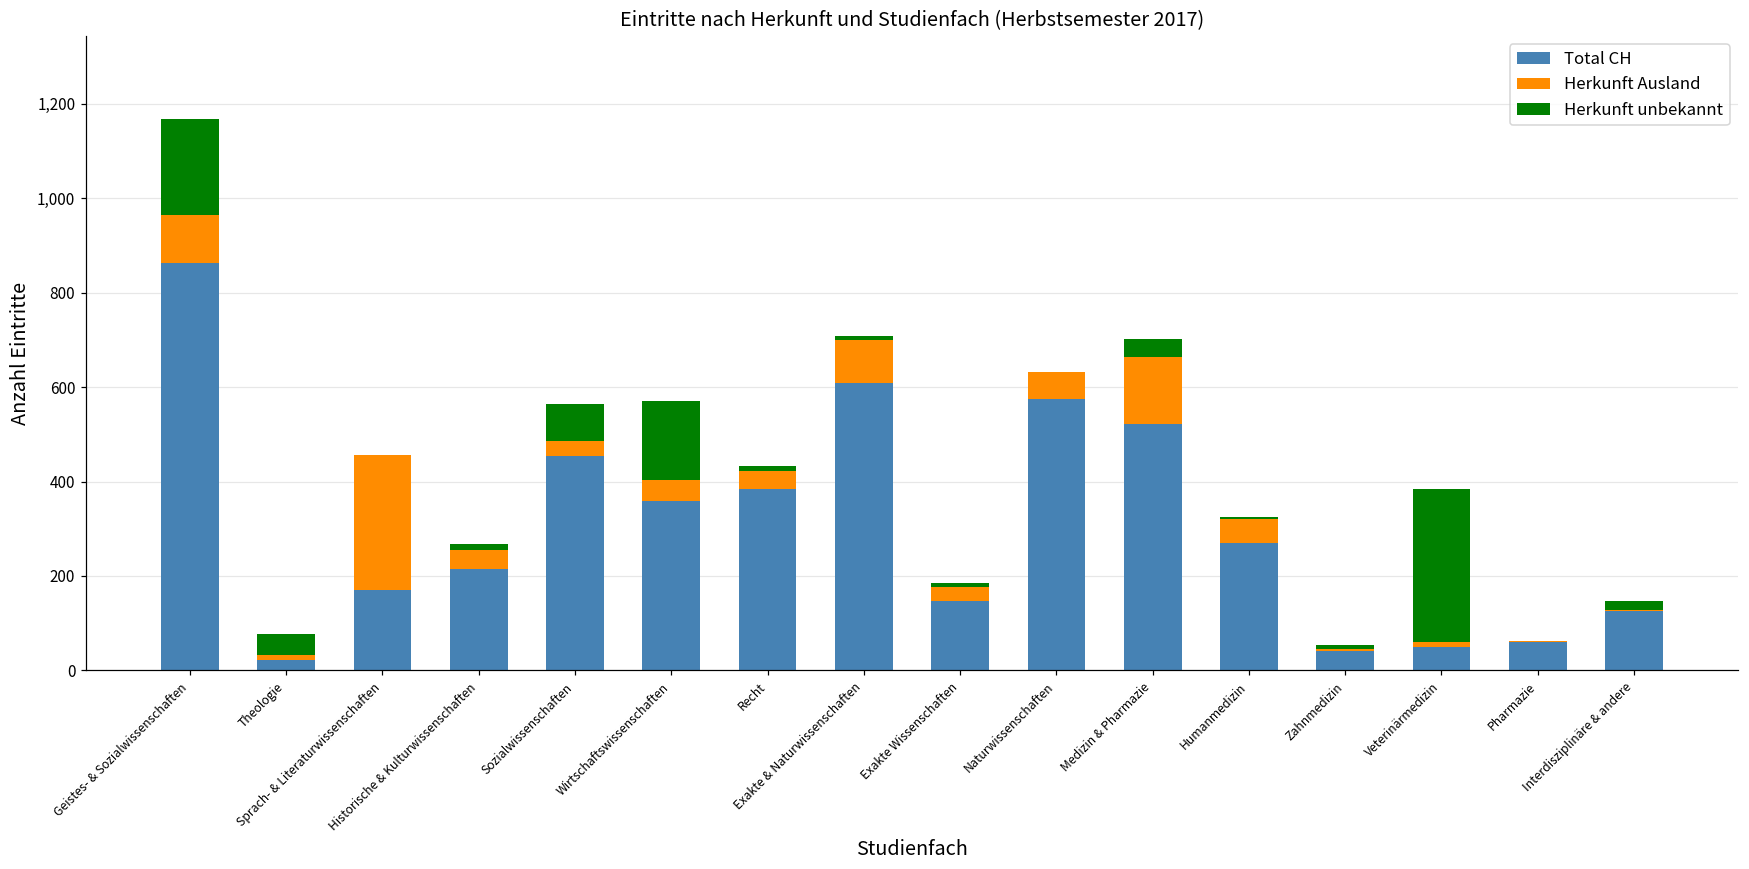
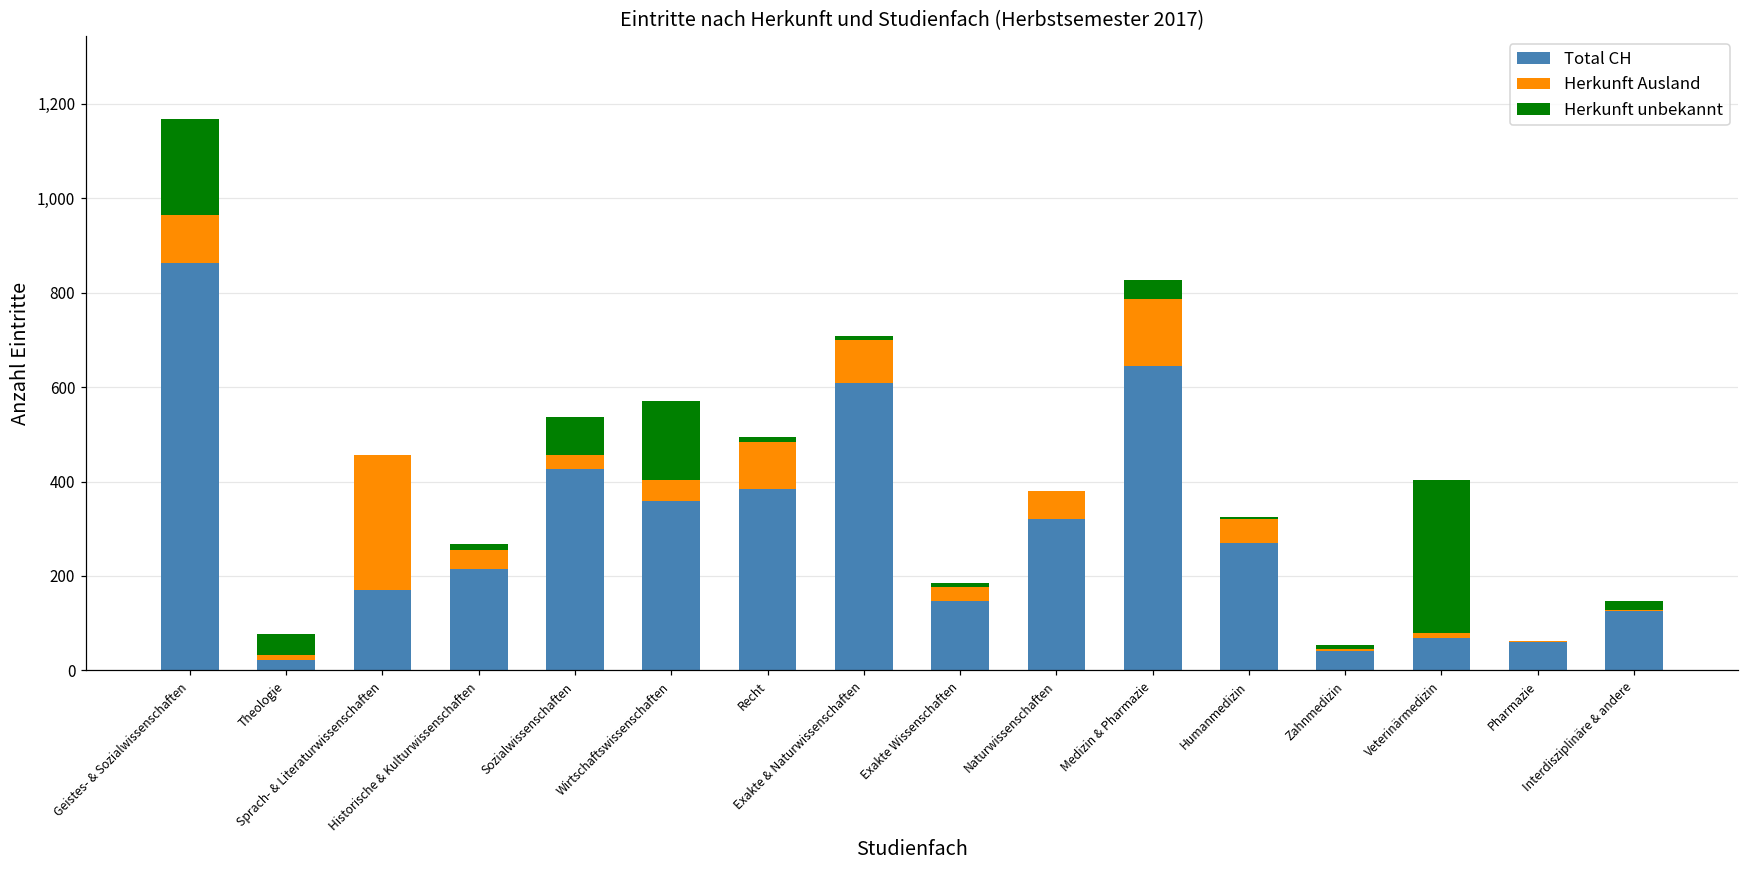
Total CH, Sozialwissenschaften: 460 -> 430
Herkunft Ausland, Recht: 40 -> 100
Total CH, Naturwissenschaften: 570 -> 320
Total CH, Medizin & Pharmazie: 520 -> 650
Total CH, Veterinärmedizin: 50 -> 70
